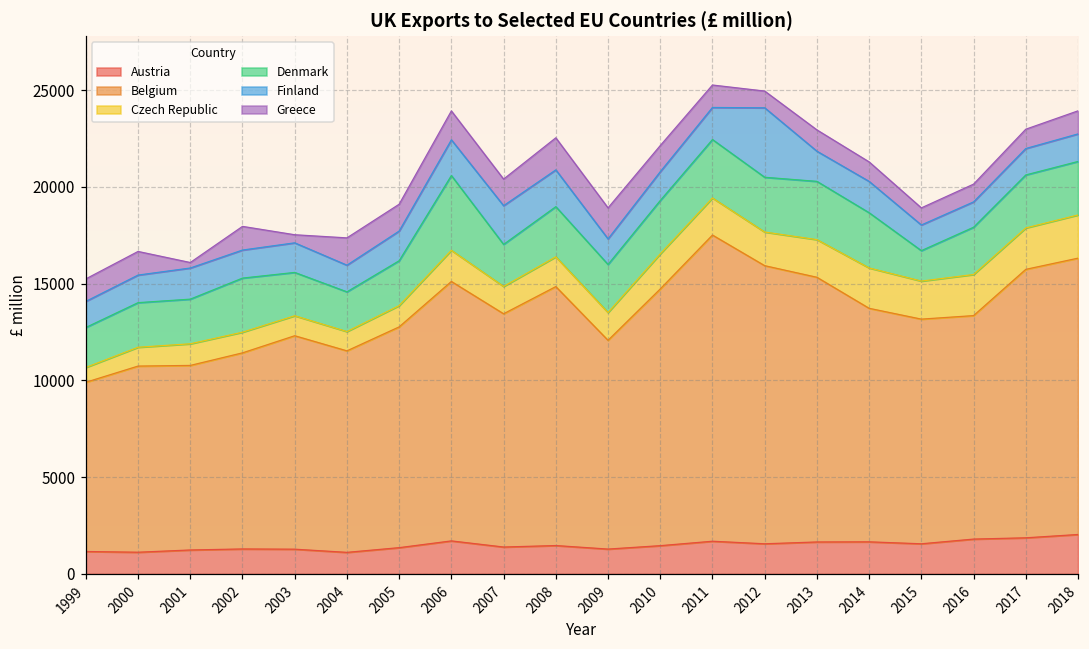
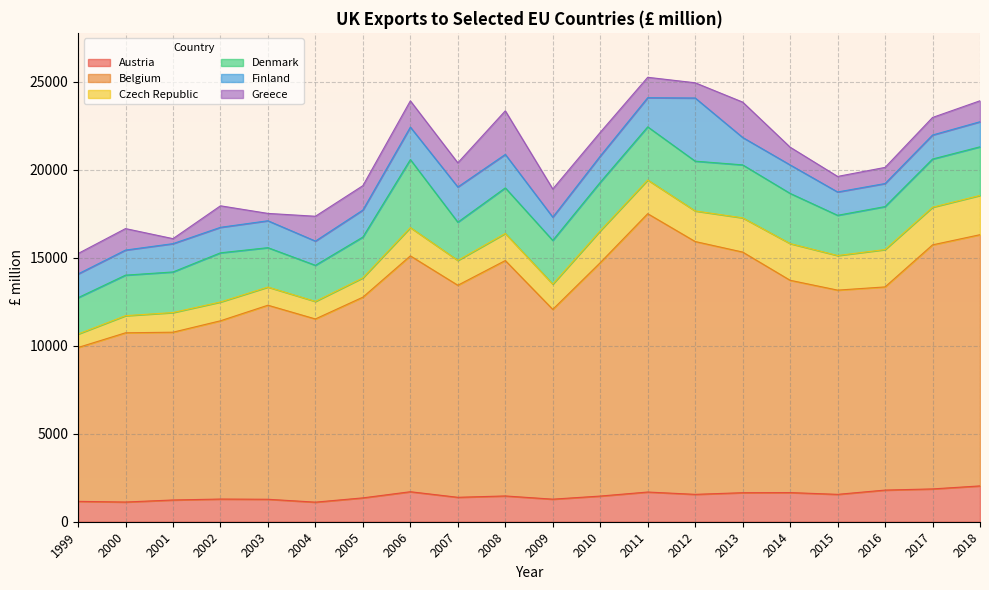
Greece, 2008: 1700 -> 2500
Greece, 2013: 1100 -> 2000
Denmark, 2015: 1600 -> 2300
